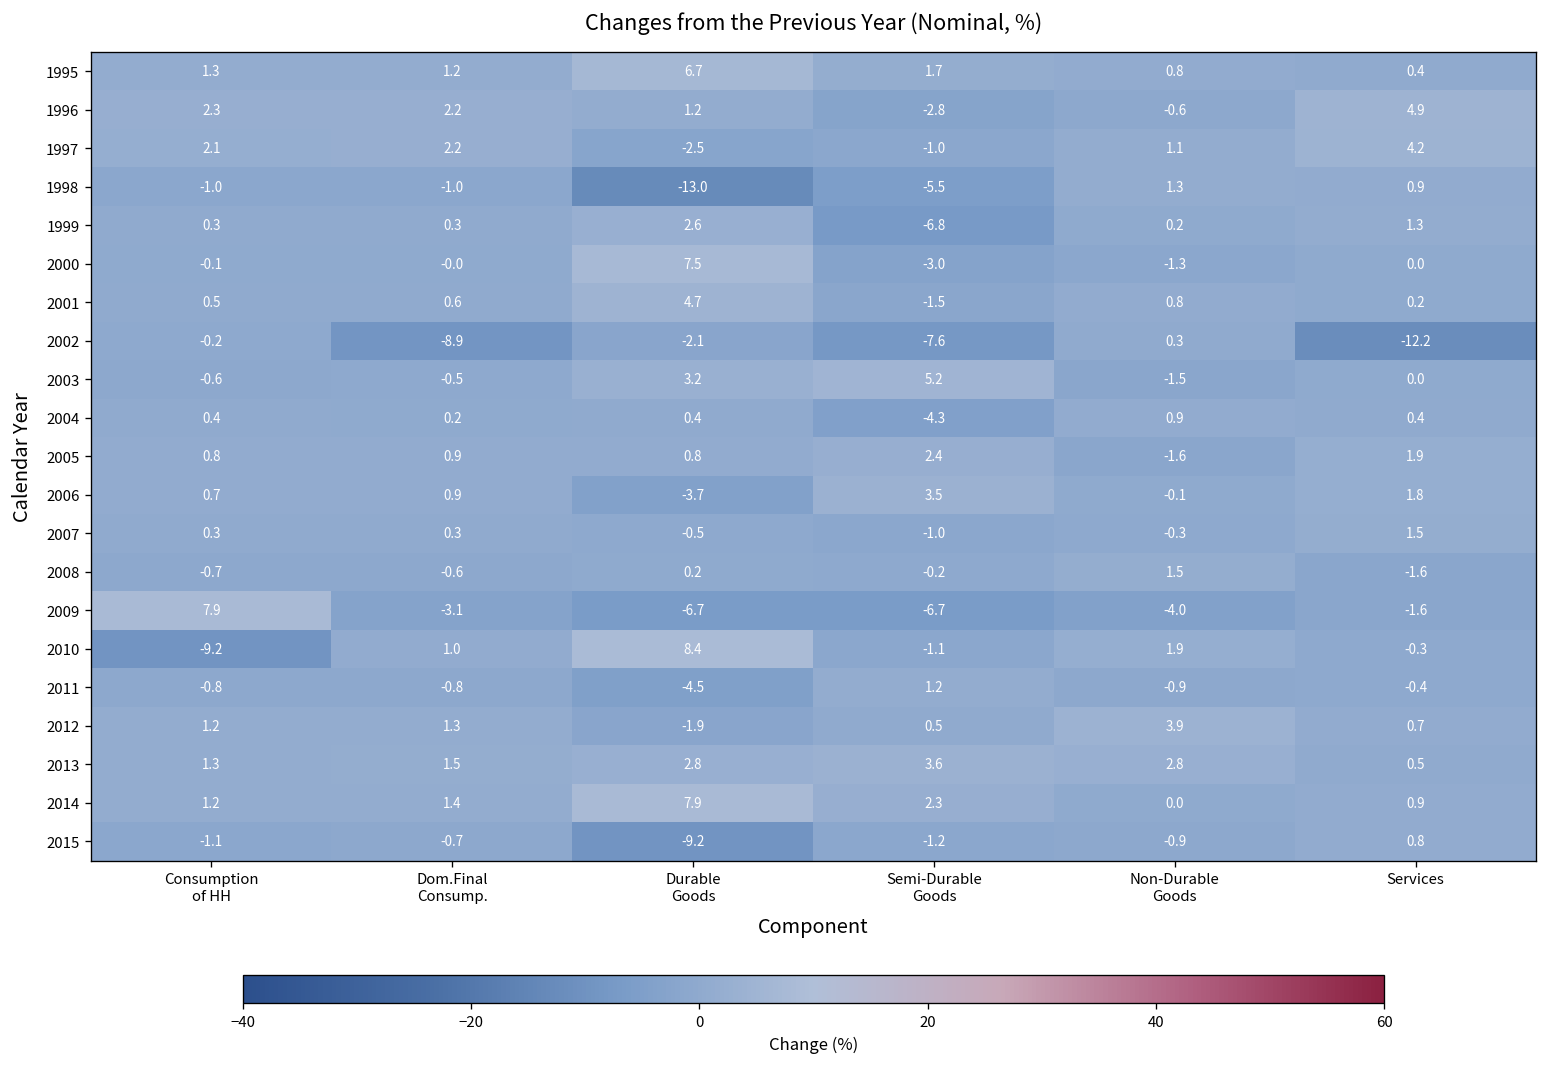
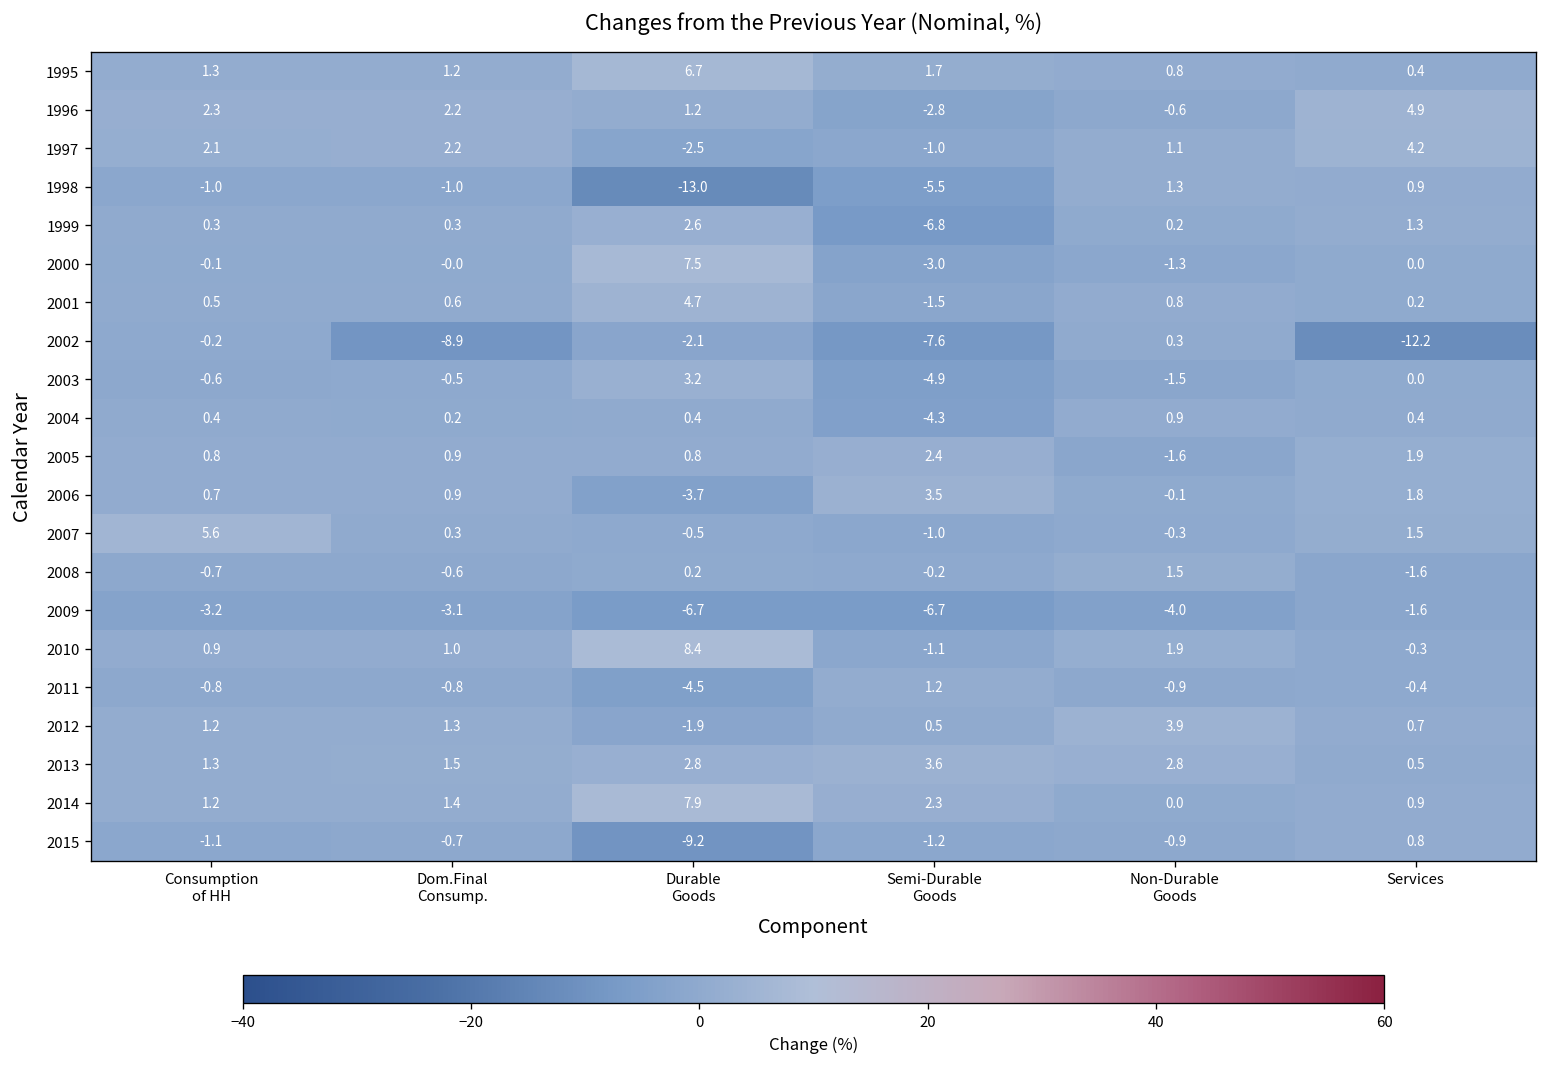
2003, Semi-Durable Goods: 5.2 -> -4.9
2007, Consumption of HH: 0.3 -> 5.6
2009, Consumption of HH: 7.9 -> -3.2
2010, Consumption of HH: -9.2 -> 0.9
